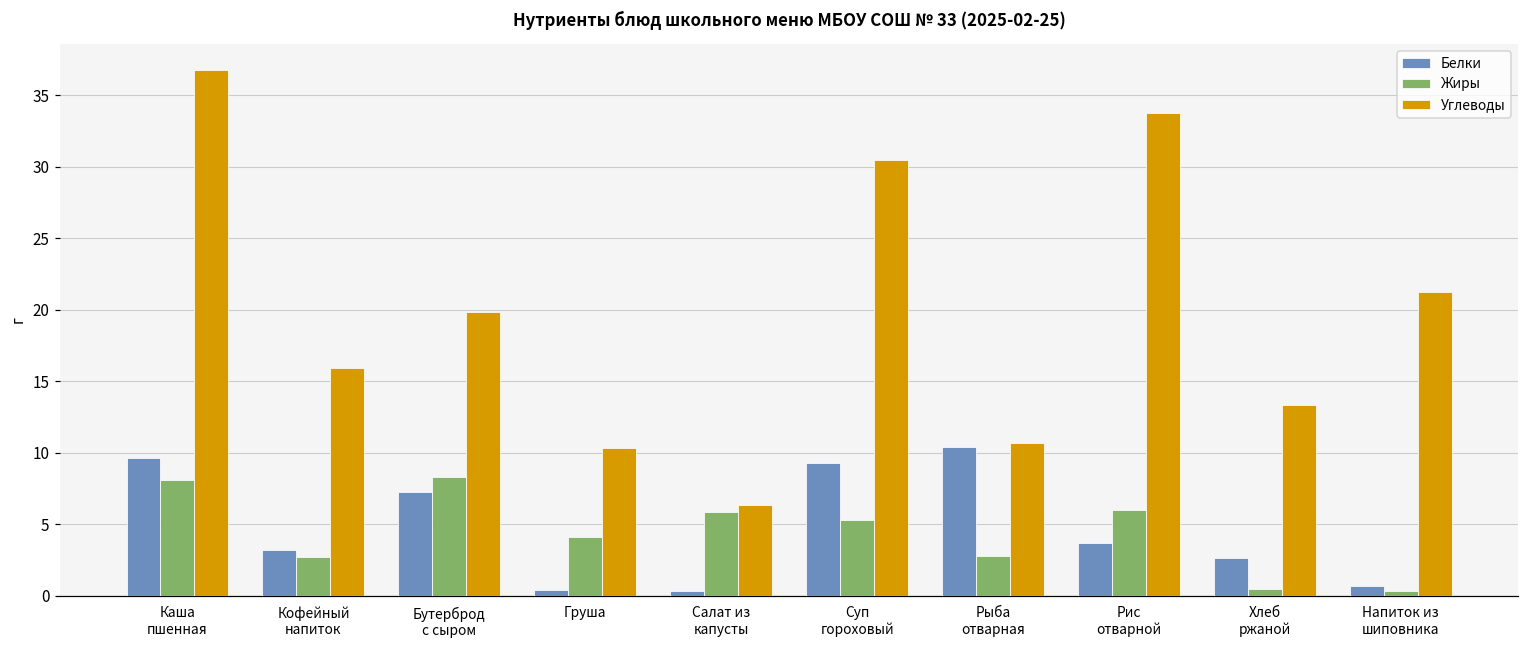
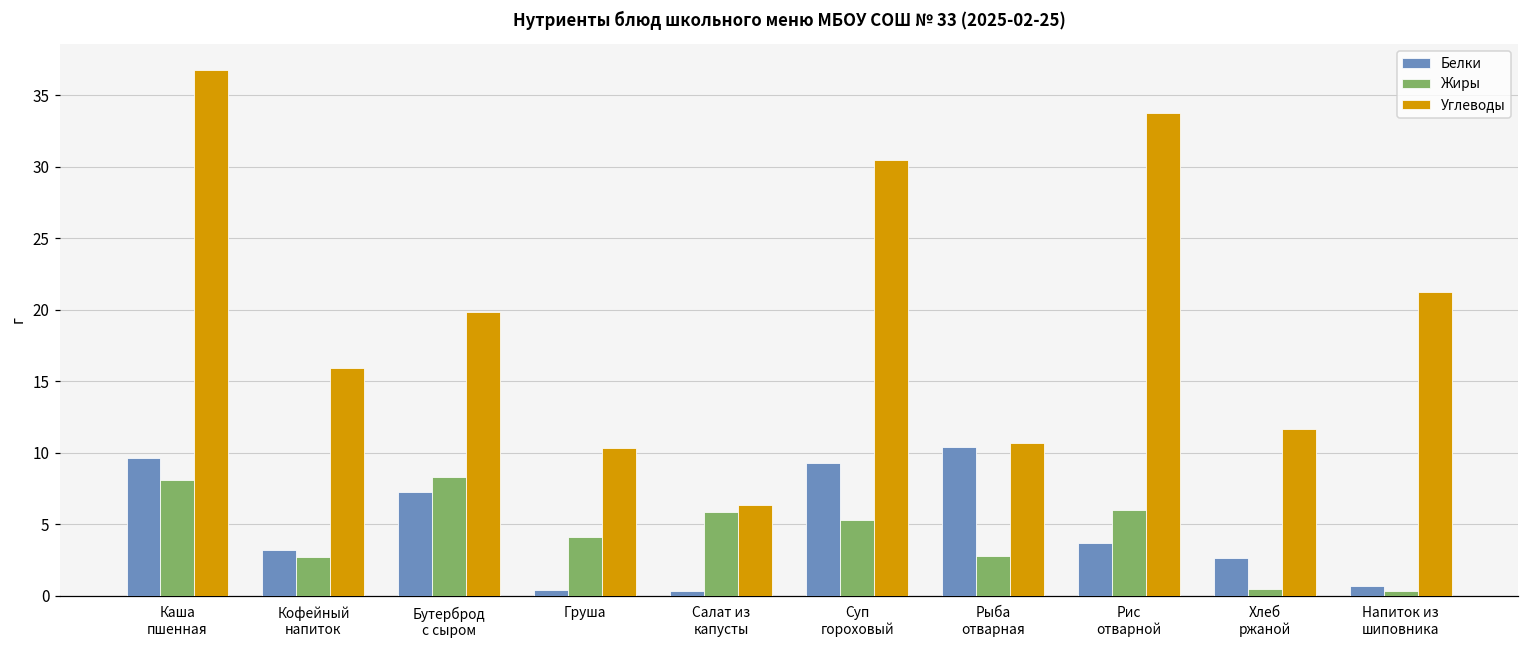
Углеводы, Хлеб ржаной: 13.4 -> 11.6
